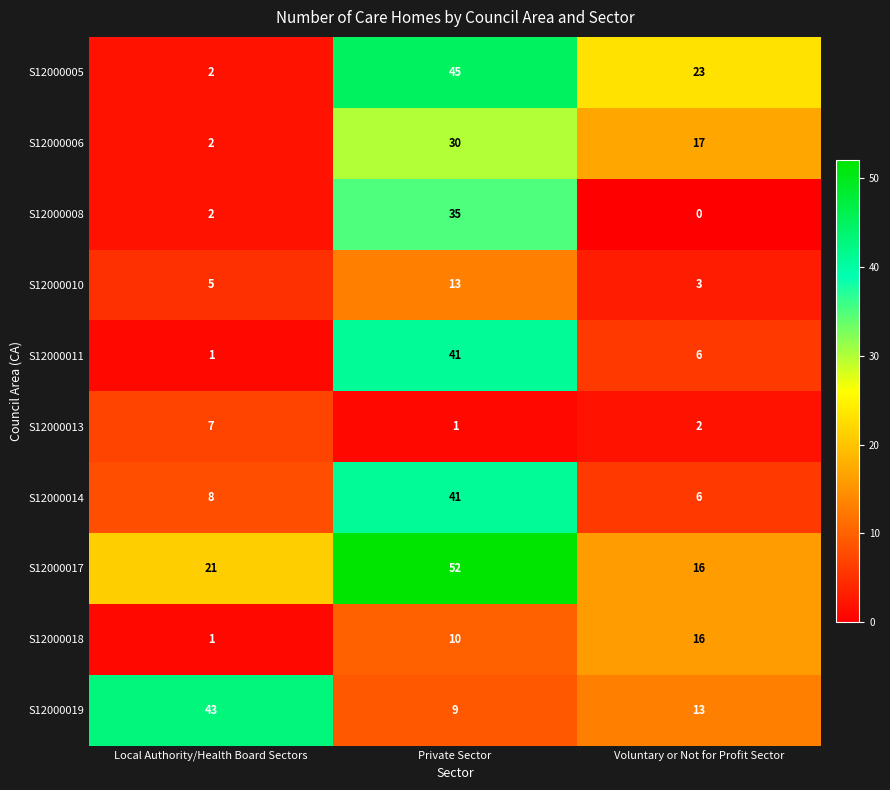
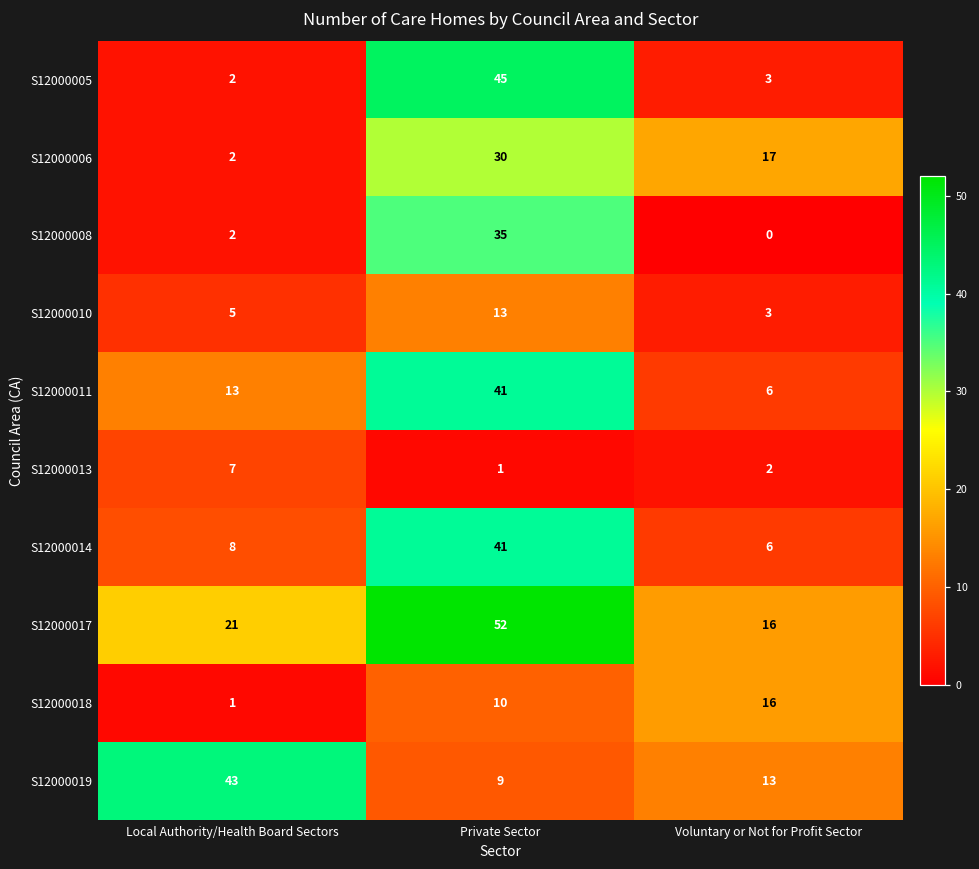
S12000005, Voluntary or Not for Profit Sector: 23 -> 3
S12000011, Local Authority/Health Board Sectors: 1 -> 13
